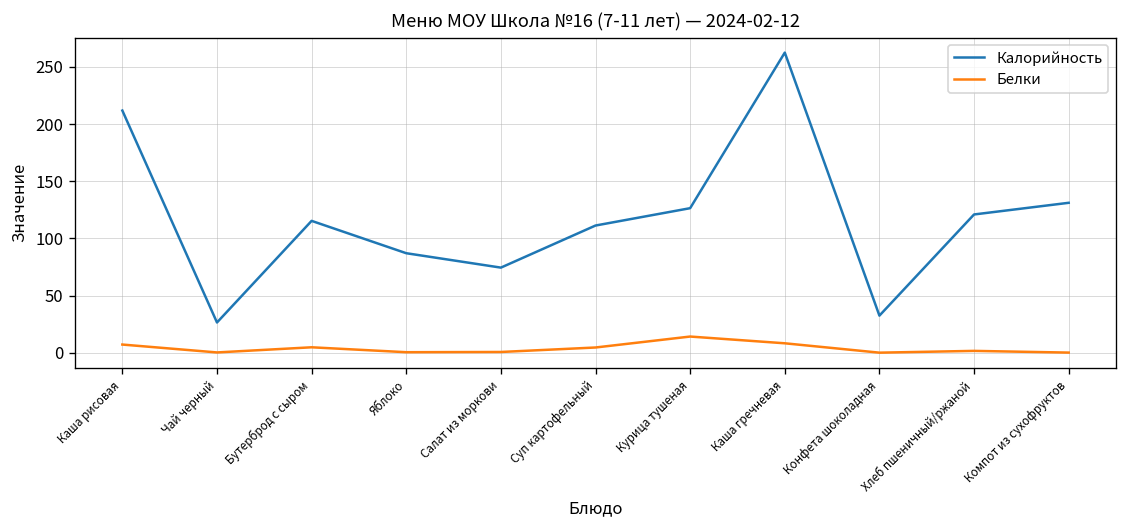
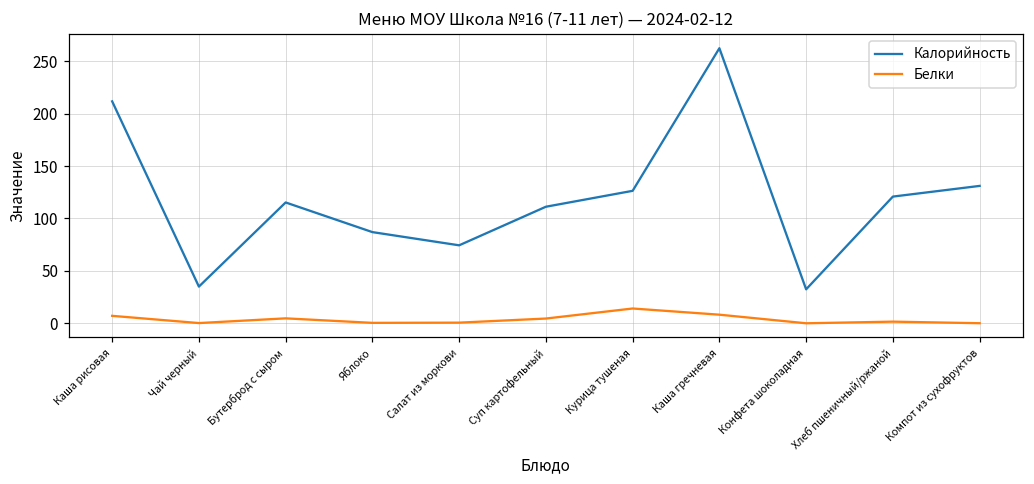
Калорийность, Чай черный: 30 -> 40
